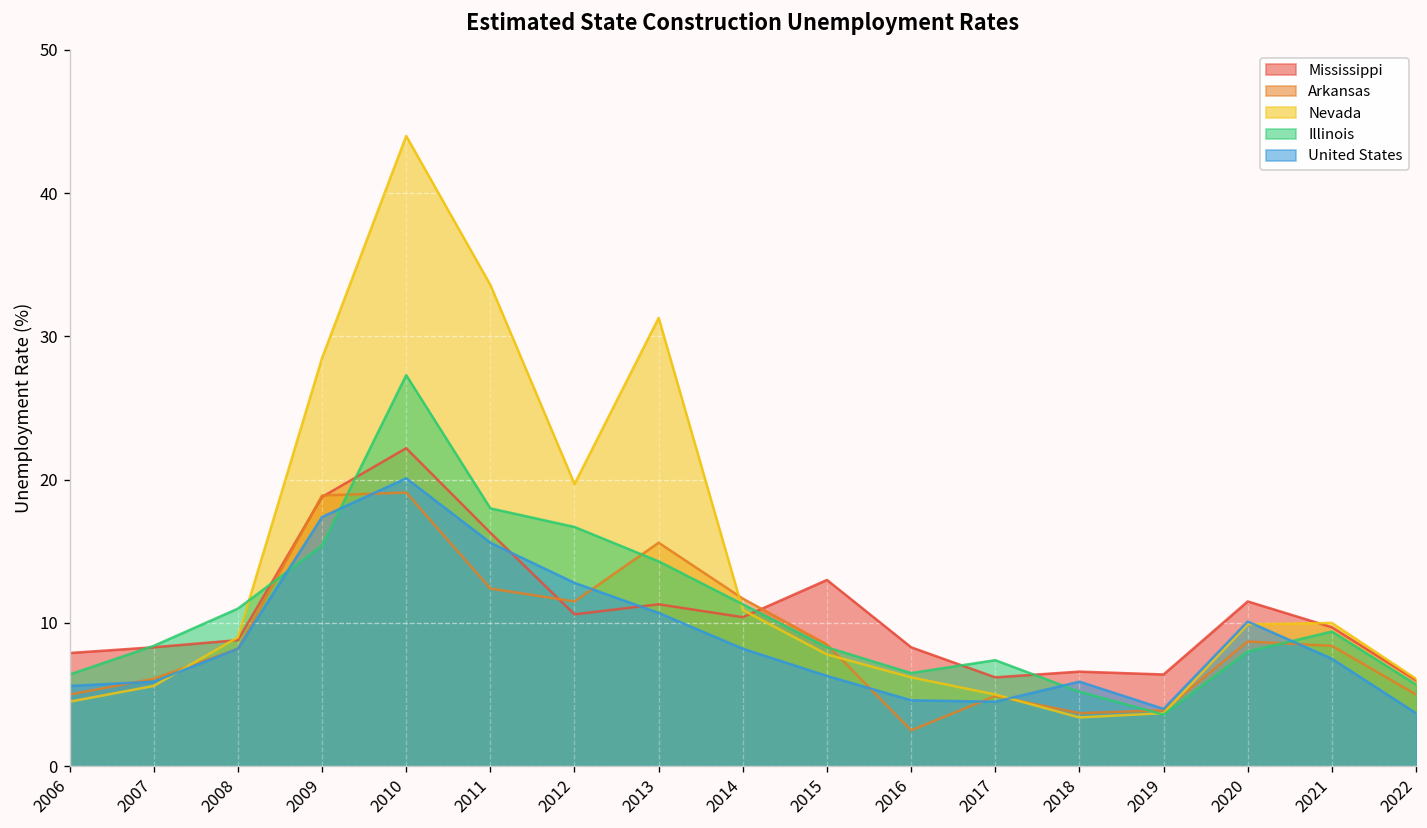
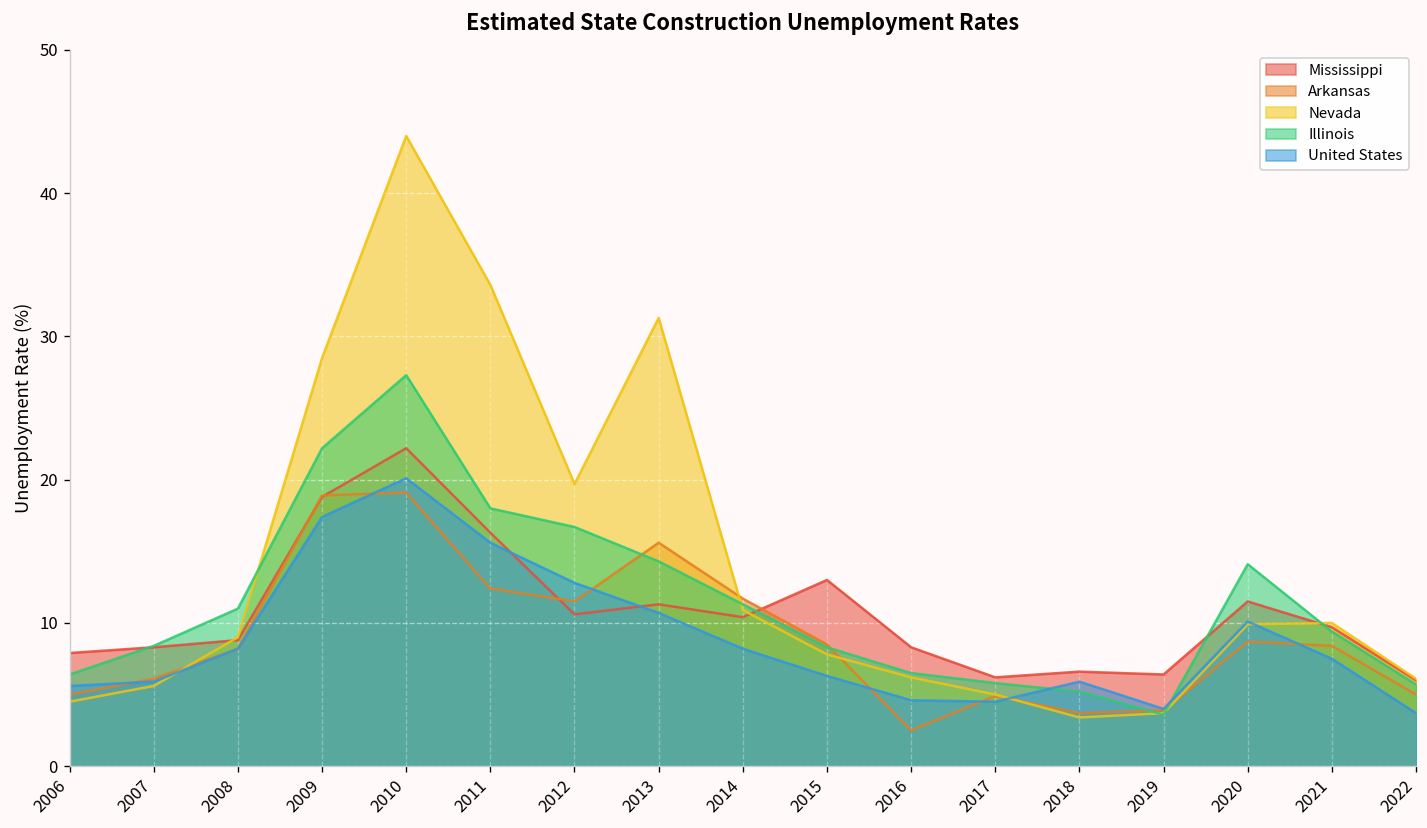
Illinois, 2009: 15.4 -> 22.2
Illinois, 2017: 7.4 -> 5.8
Illinois, 2020: 8.0 -> 14.1
